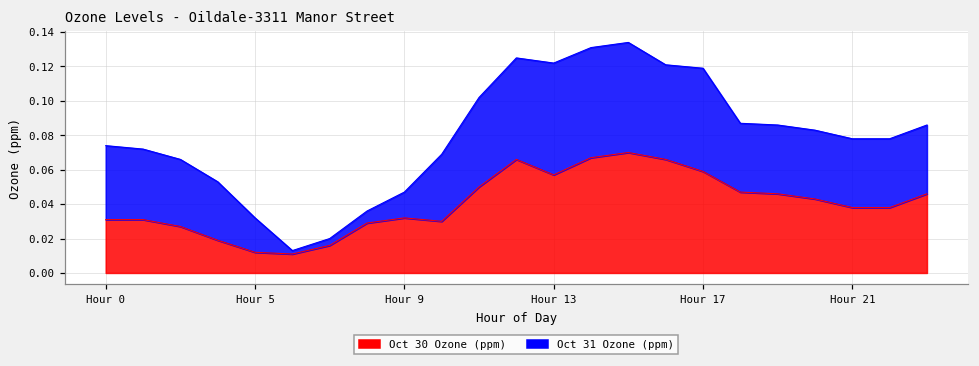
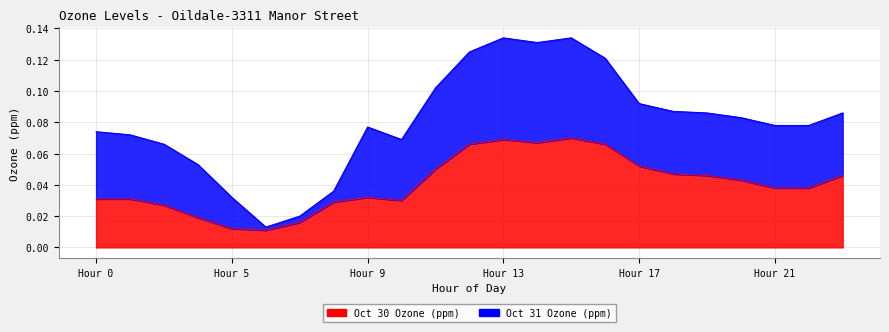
Oct 31 Ozone (ppm), Hour 9: 0.015 -> 0.045
Oct 30 Ozone (ppm), Hour 13: 0.057 -> 0.069
Oct 30 Ozone (ppm), Hour 17: 0.059 -> 0.052
Oct 31 Ozone (ppm), Hour 17: 0.06 -> 0.04
